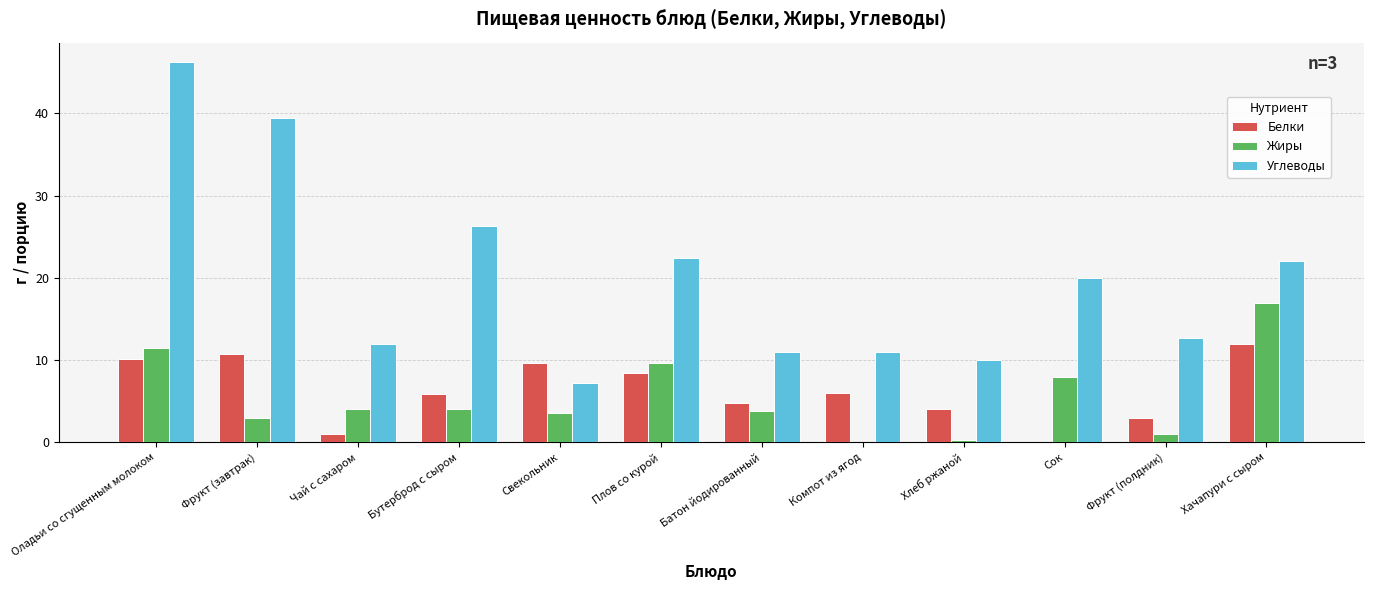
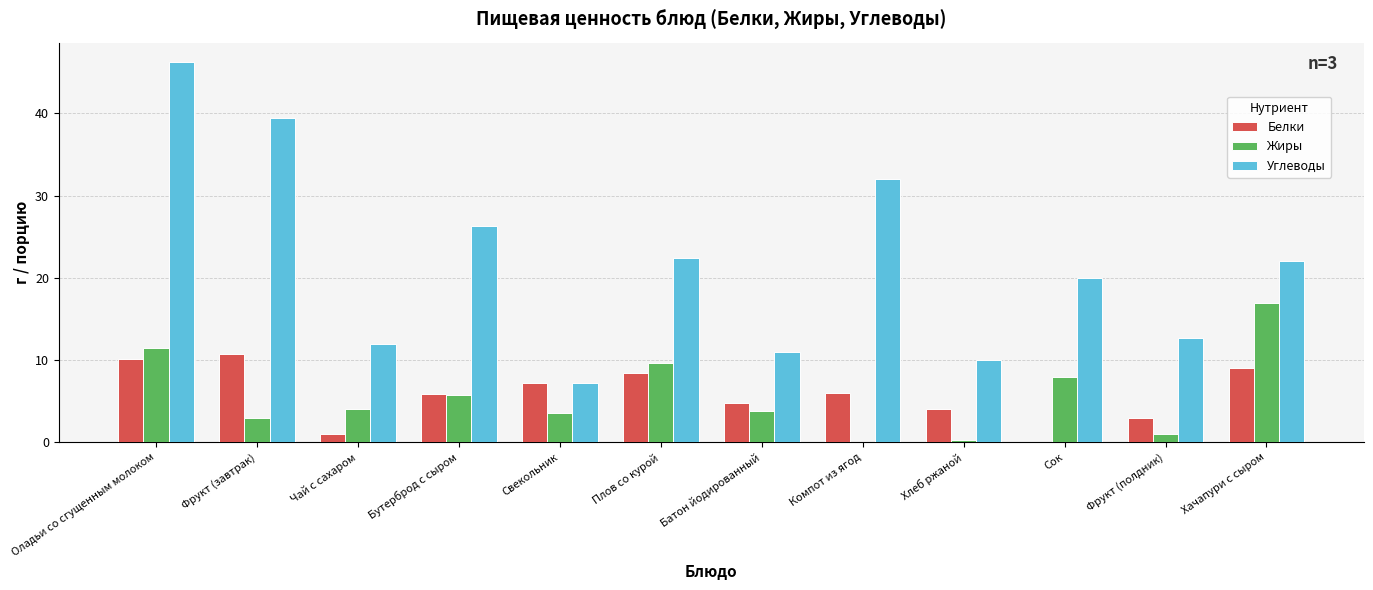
Жиры, Бутерброд с сыром: 4 -> 6
Белки, Свекольник: 10 -> 7
Углеводы, Компот из ягод: 11 -> 32
Белки, Хачапури с сыром: 12 -> 9
